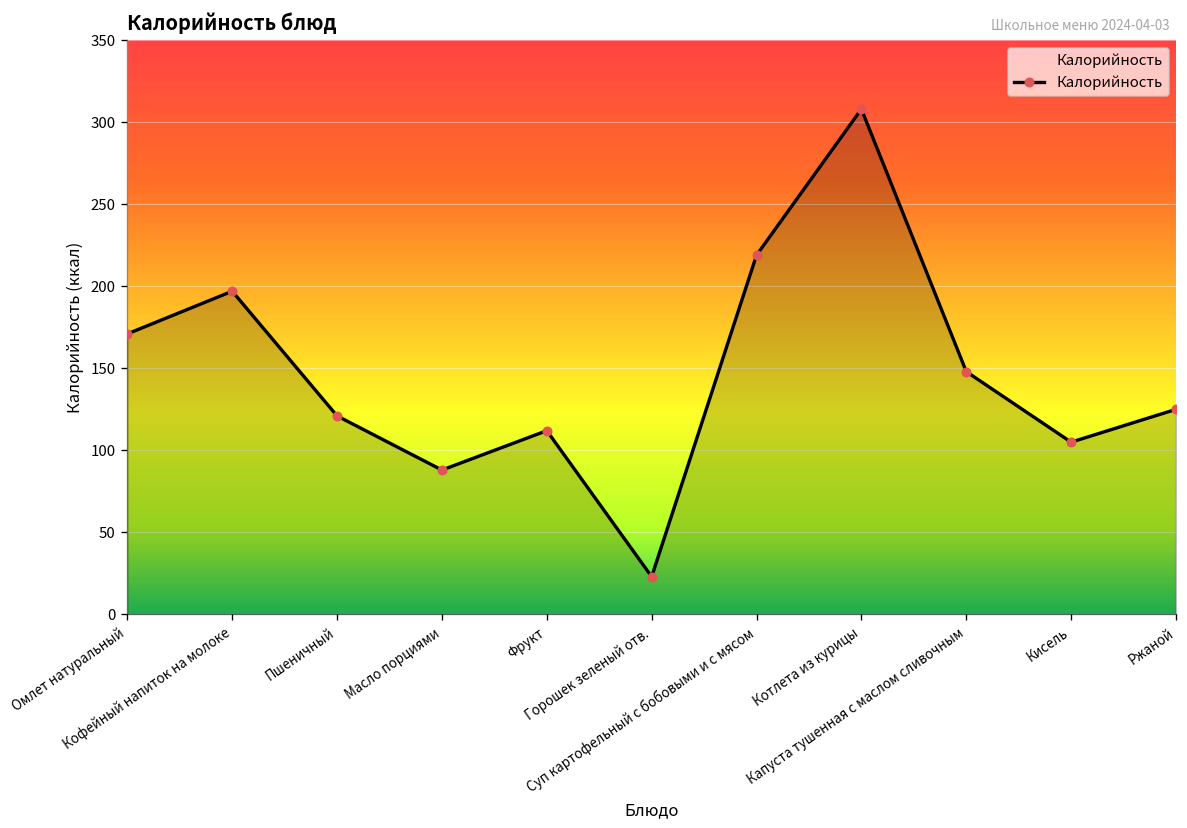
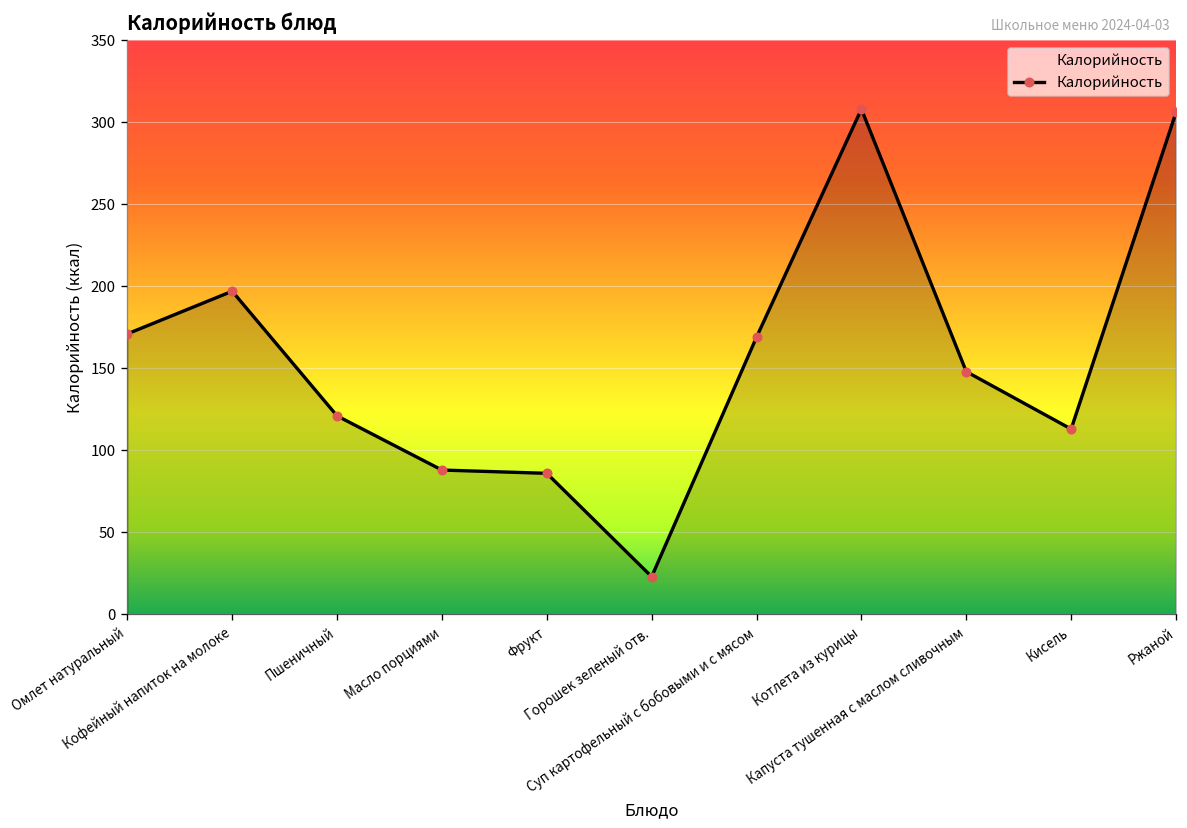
Фрукт: 112 -> 86
Суп картофельный с бобовыми и с мясом: 219 -> 169
Кисель: 105 -> 113
Ржаной: 125 -> 306
